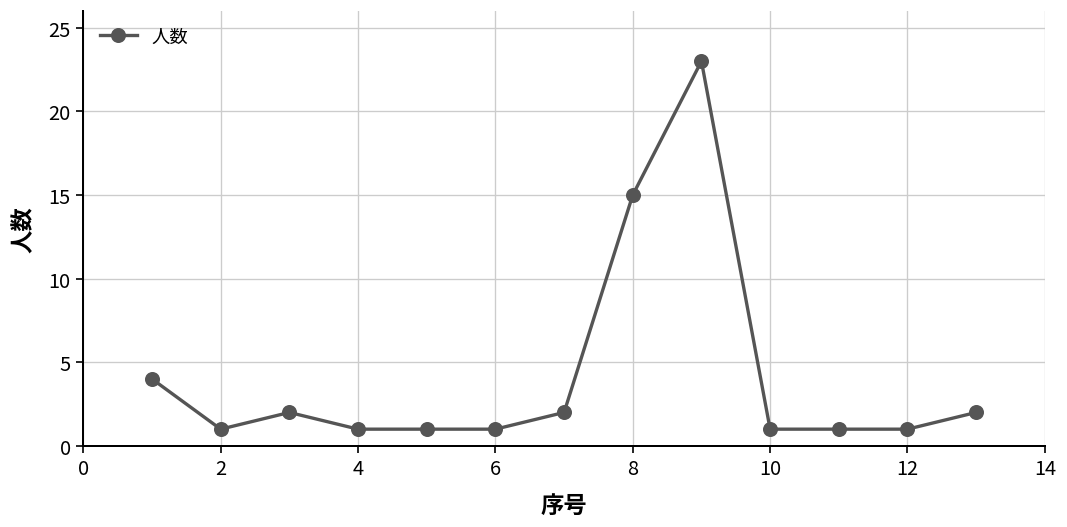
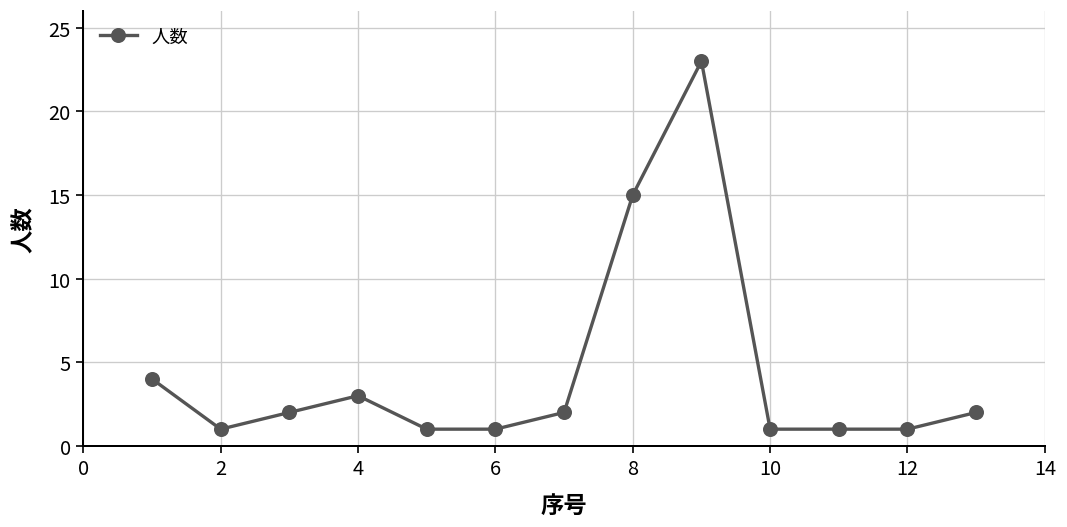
4: 1 -> 3
